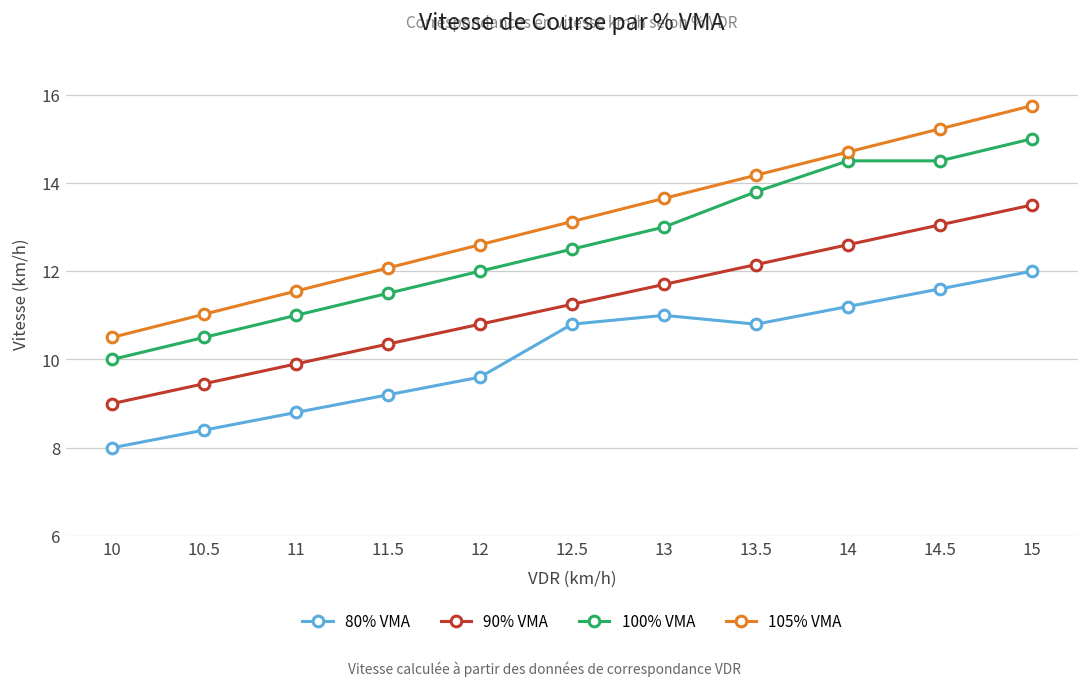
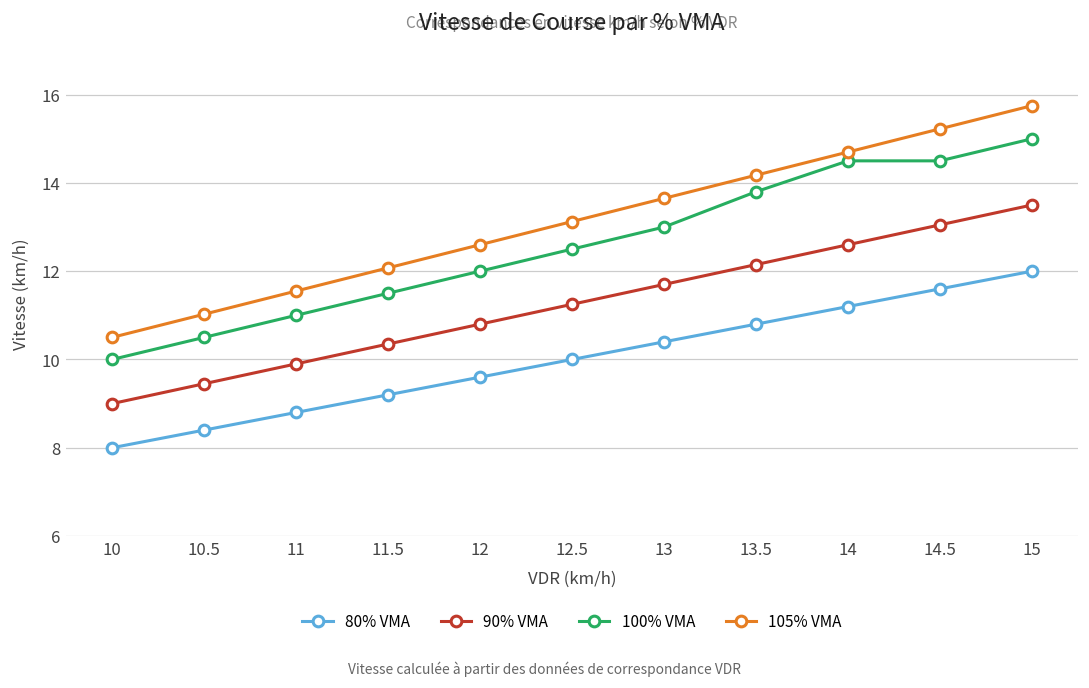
80% VMA, 12.5: 10.8 -> 10.0
80% VMA, 13: 11.0 -> 10.4
